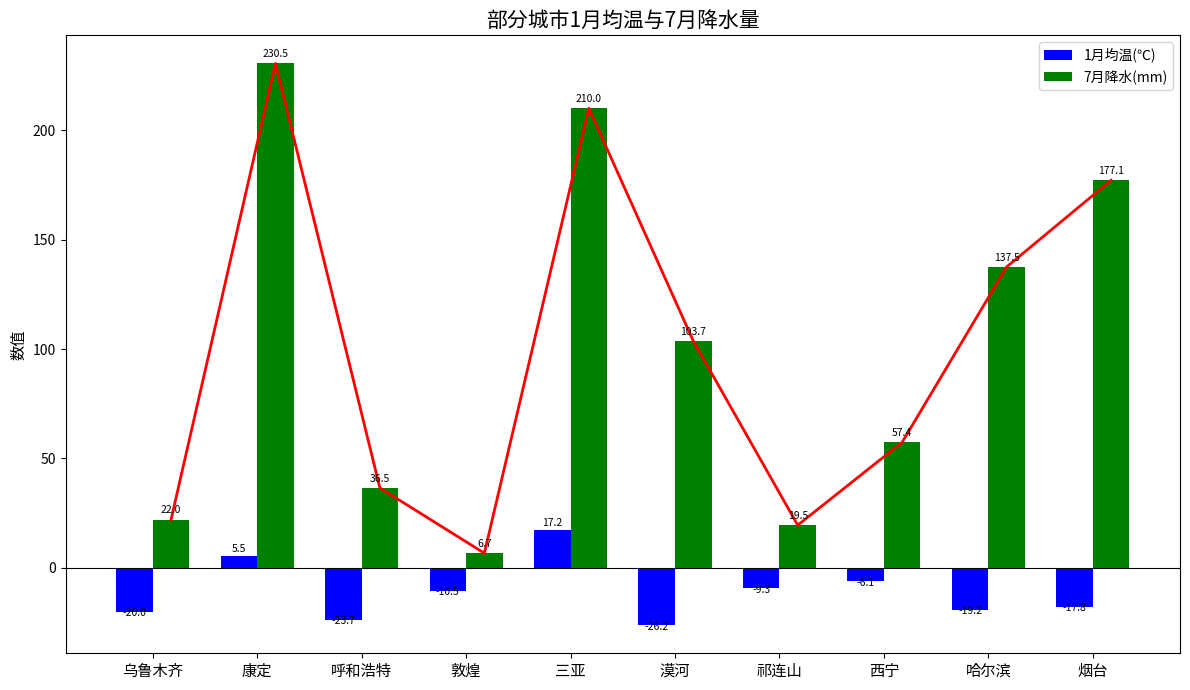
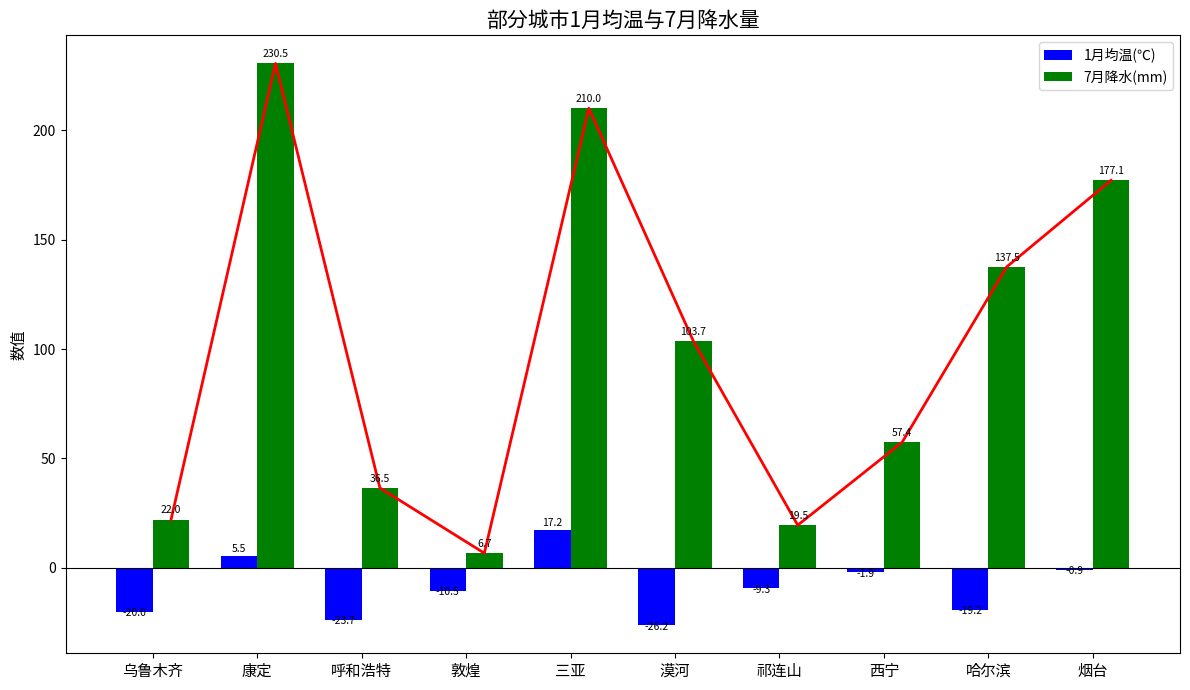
1月均温(℃), 西宁: -6.1 -> -1.9
1月均温(℃), 烟台: -17.8 -> -0.9
